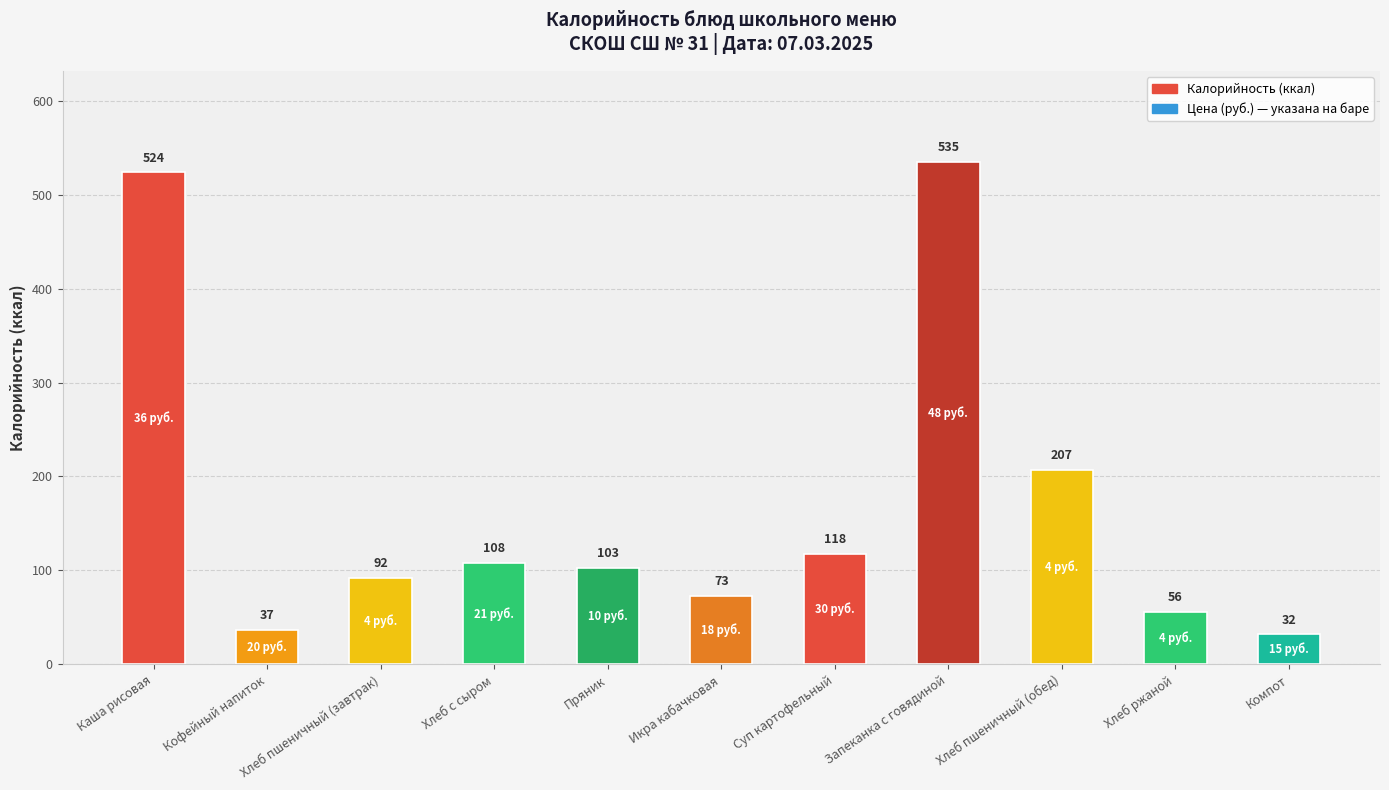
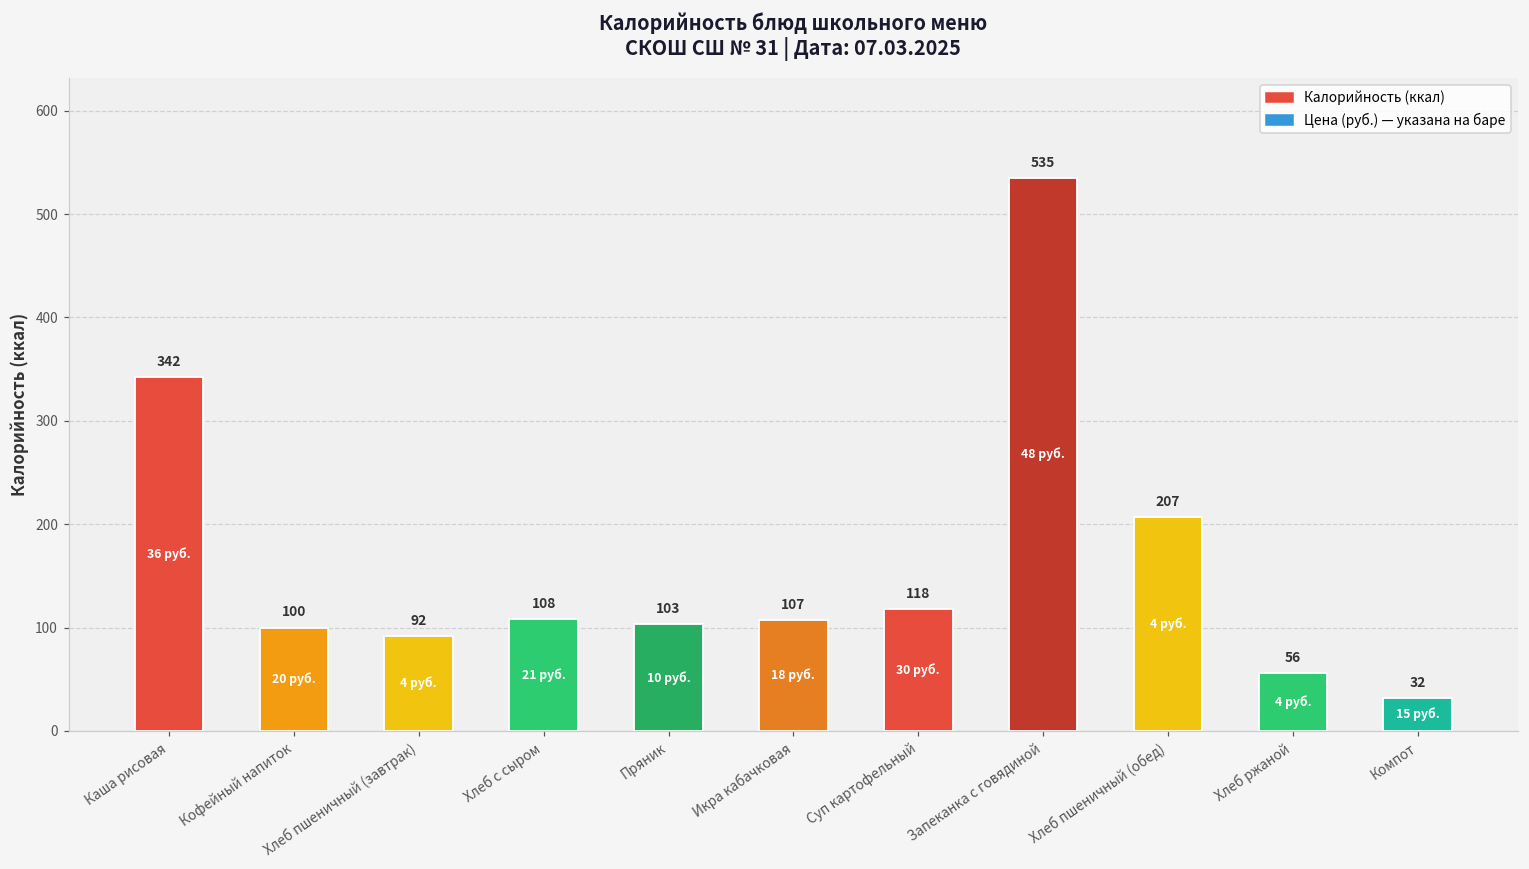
Каша рисовая: 524 -> 342
Кофейный напиток: 37 -> 100
Икра кабачковая: 73 -> 107
